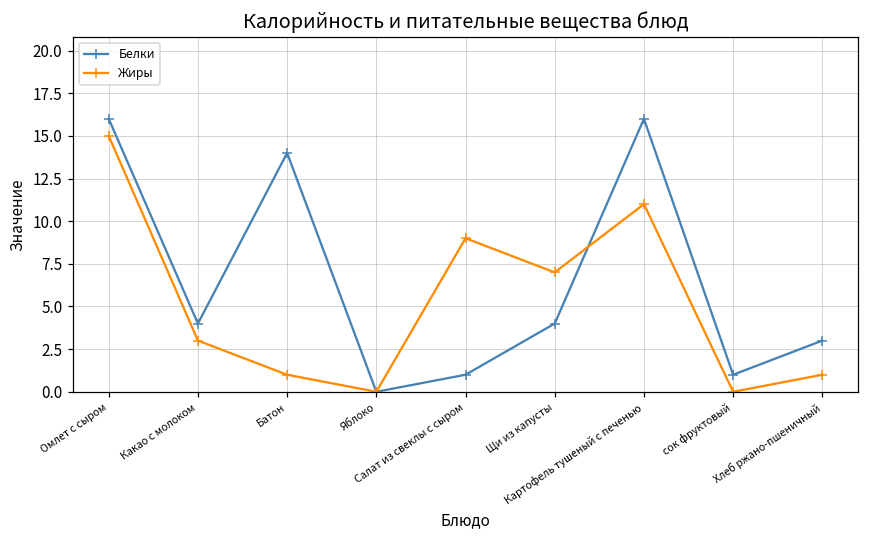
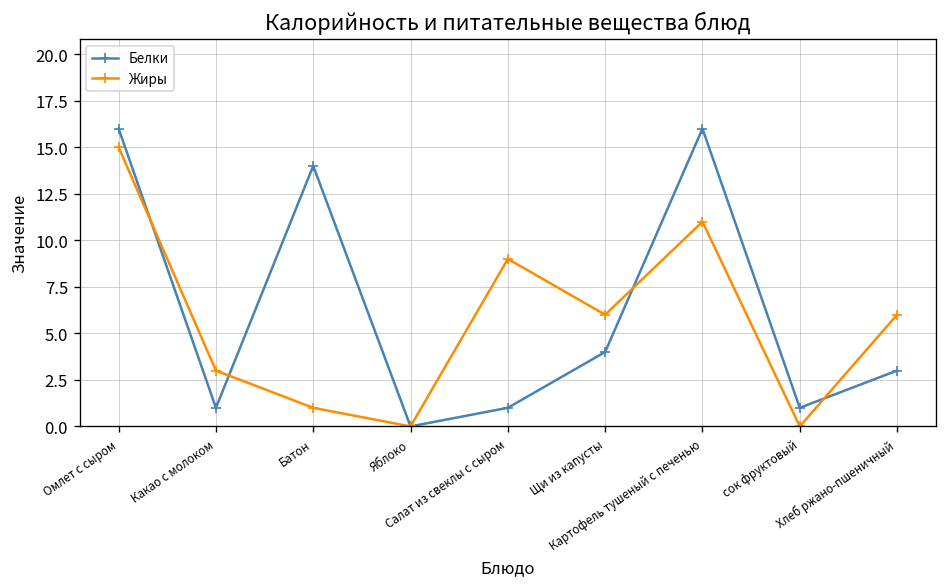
Белки, Какао с молоком: 4 -> 1
Жиры, Щи из капусты: 7 -> 6
Жиры, Хлеб ржано-пшеничный: 1 -> 6
